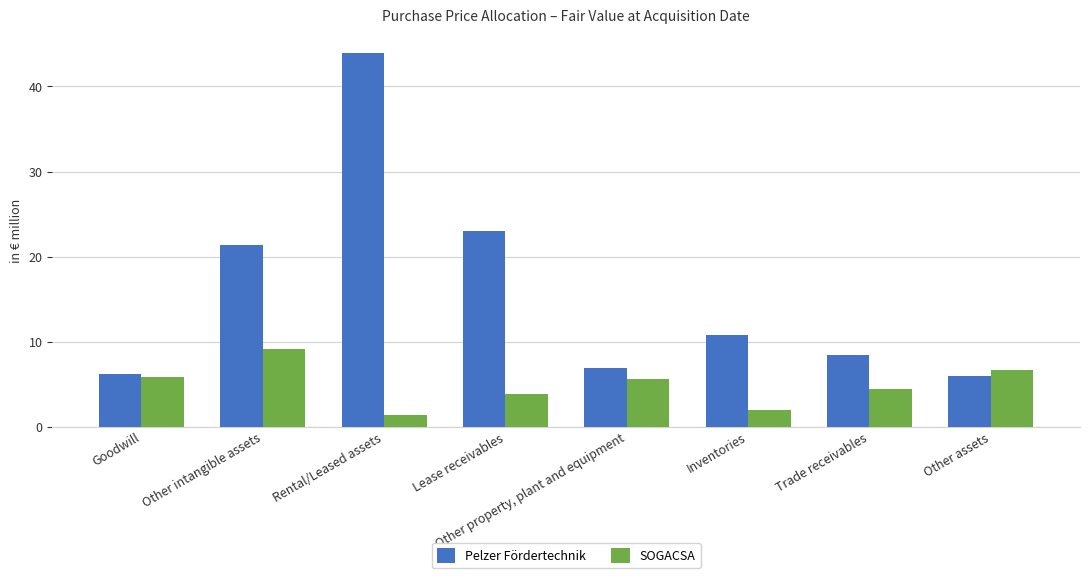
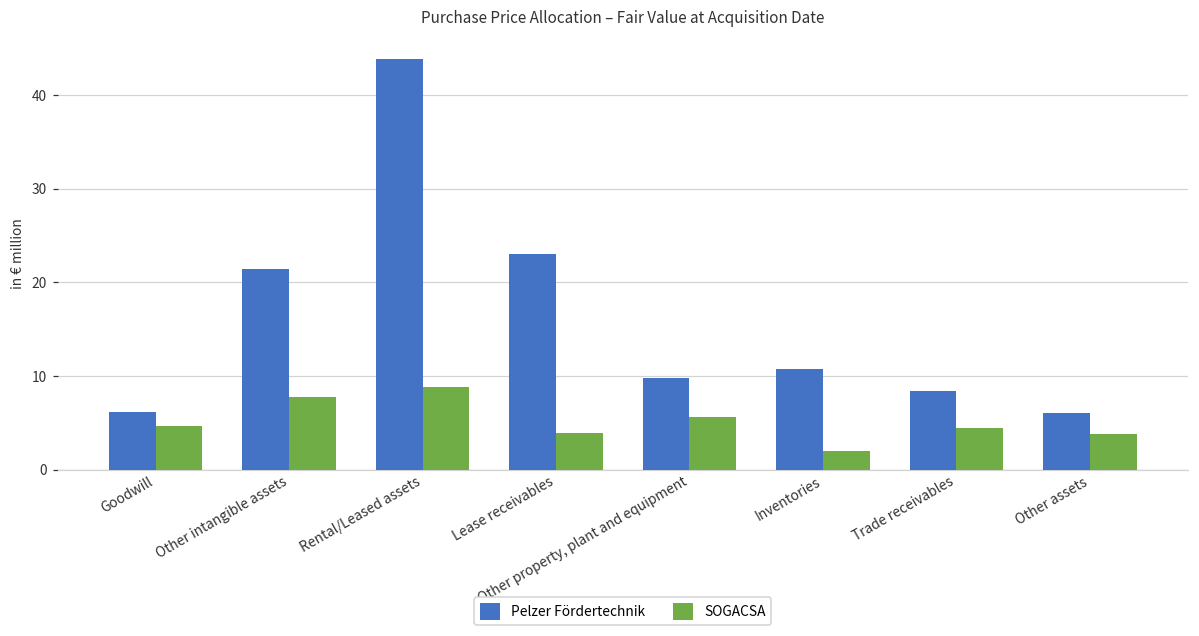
SOGACSA, Goodwill: 6 -> 5
SOGACSA, Other intangible assets: 9 -> 8
SOGACSA, Rental/Leased assets: 1 -> 9
Pelzer Fördertechnik, Other property, plant and equipment: 7 -> 10
SOGACSA, Other assets: 7 -> 4
